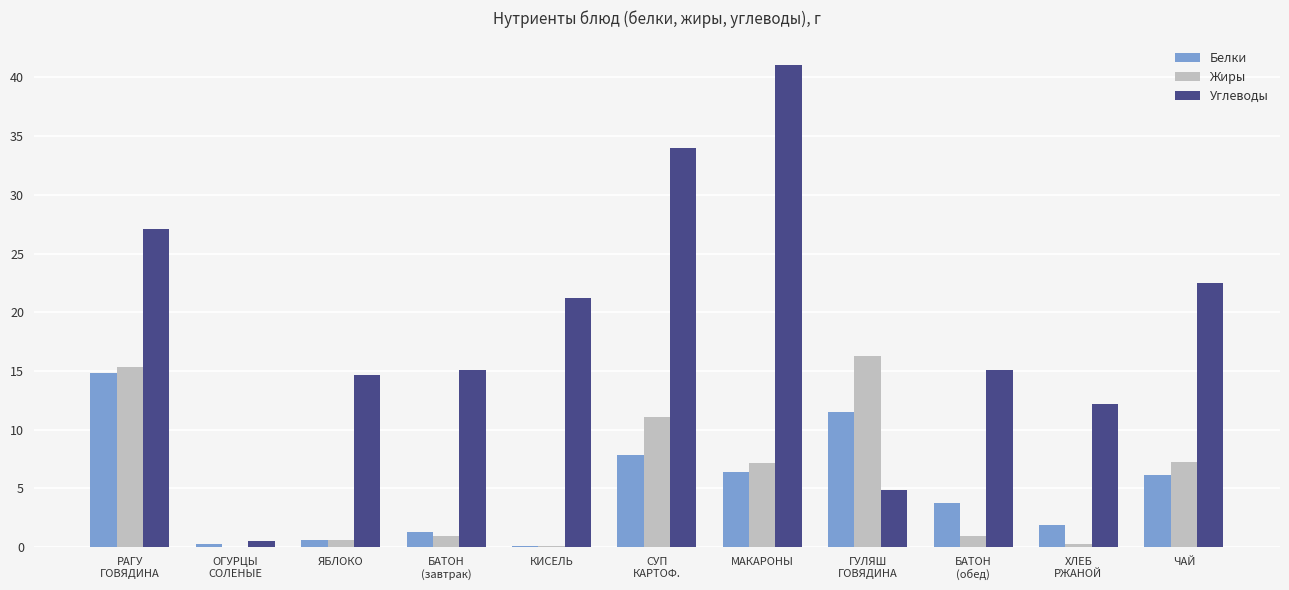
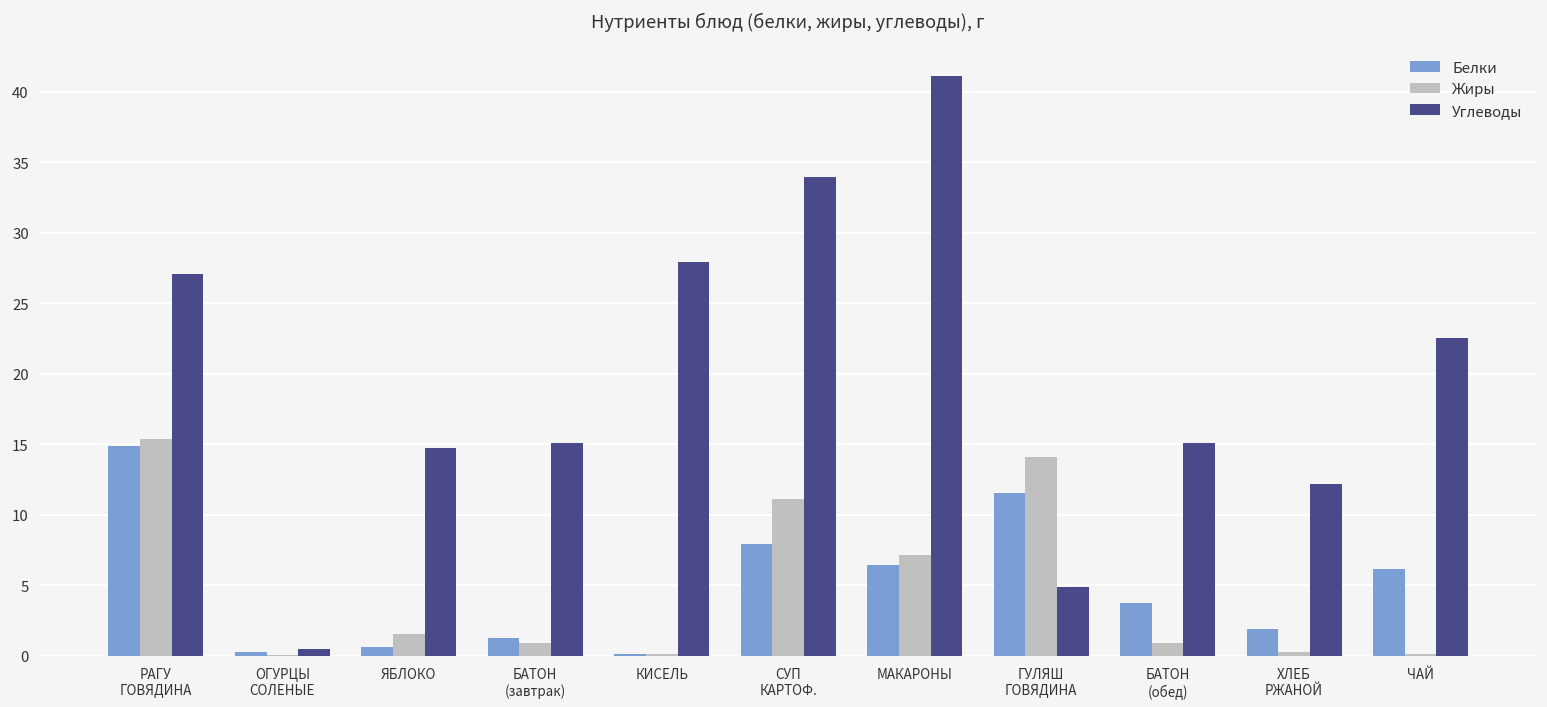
Жиры, ЯБЛОКО: 0.6 -> 1.5
Углеводы, КИСЕЛЬ: 21.2 -> 27.9
Жиры, ГУЛЯШ ГОВЯДИНА: 16.3 -> 14.1
Жиры, ЧАЙ: 7.3 -> 0.1
